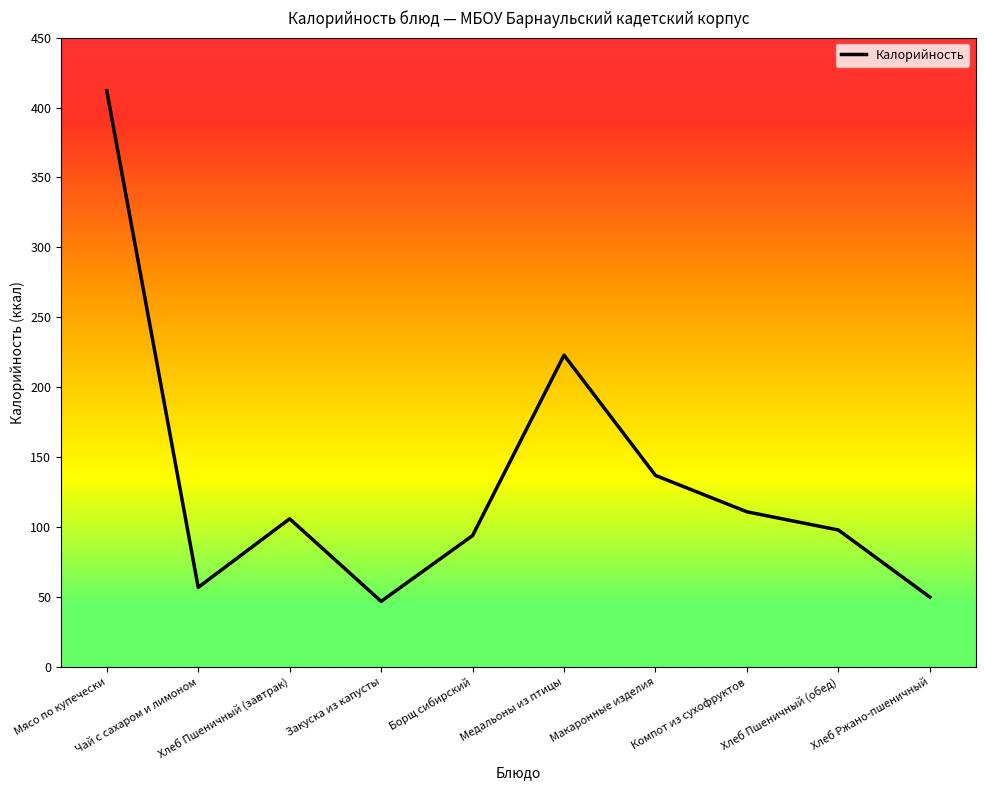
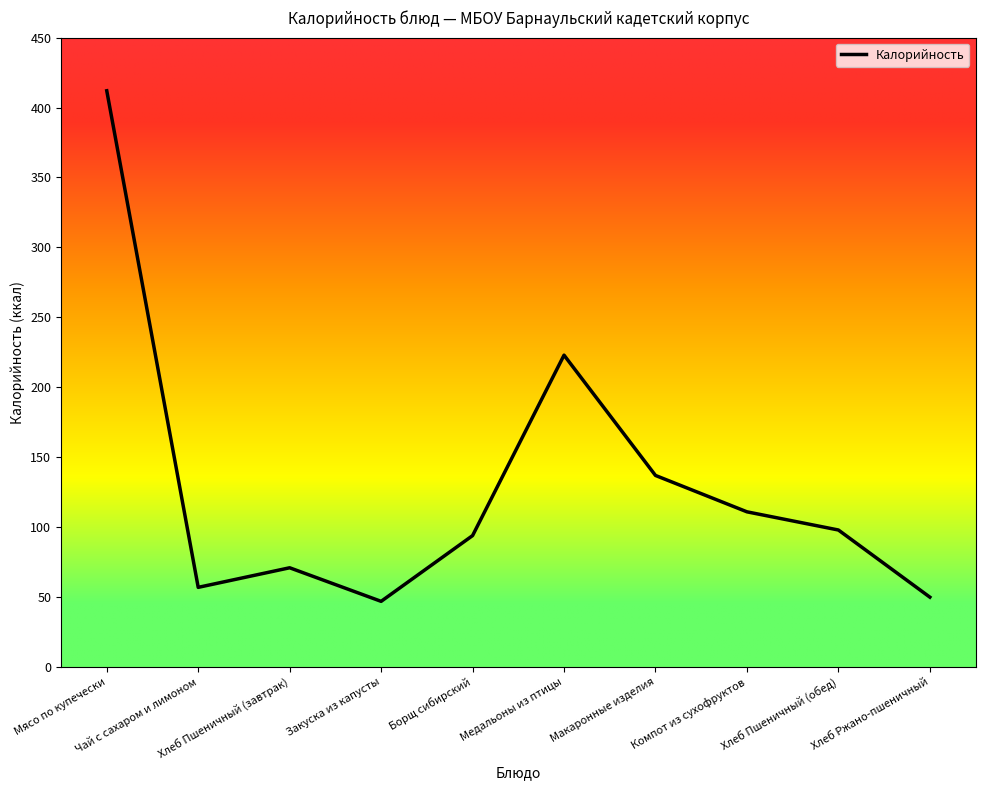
Хлеб Пшеничный (завтрак): 106 -> 71
